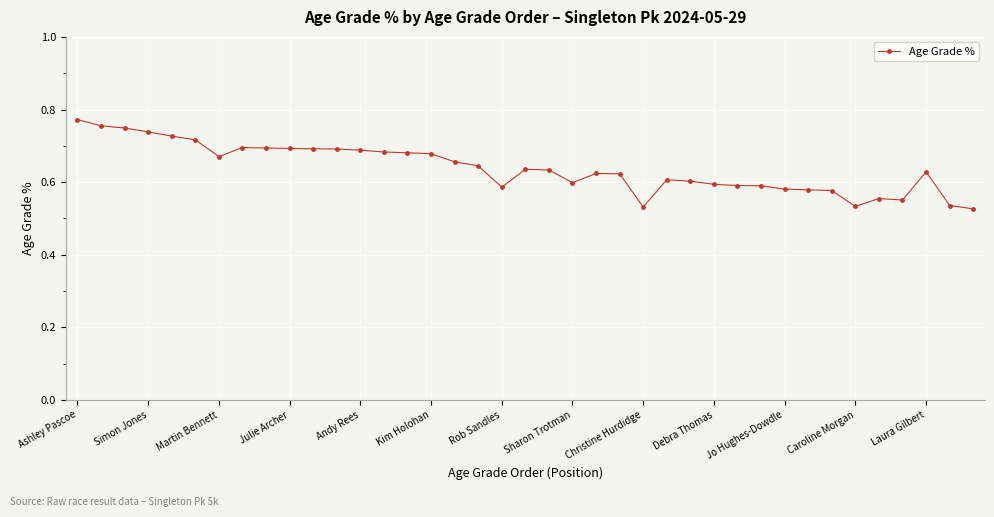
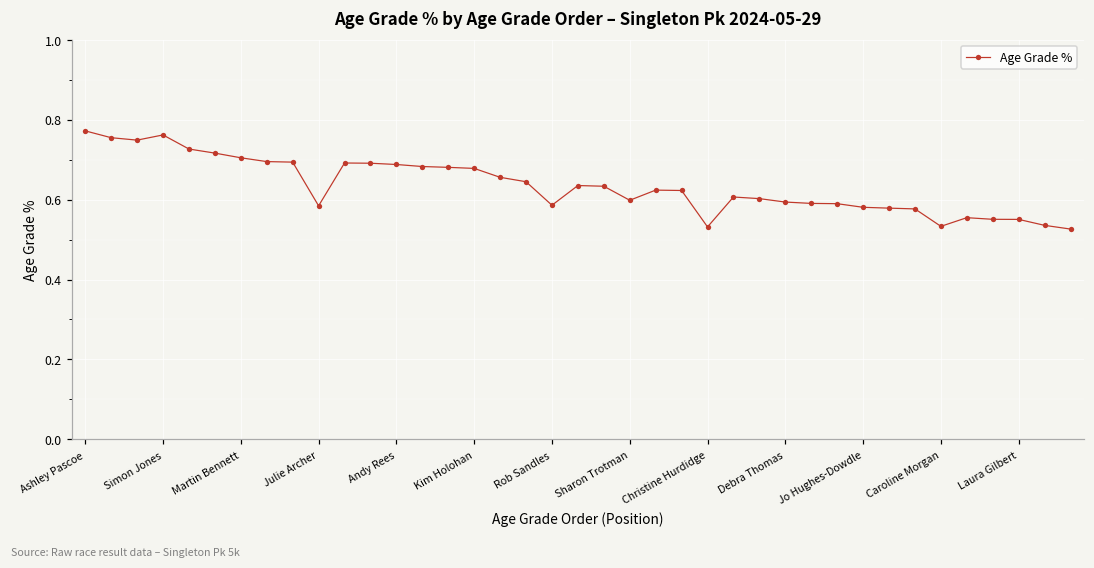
Simon Jones: 0.74 -> 0.76
Martin Bennett: 0.67 -> 0.70
Julie Archer: 0.69 -> 0.58
Laura Gilbert: 0.63 -> 0.55
